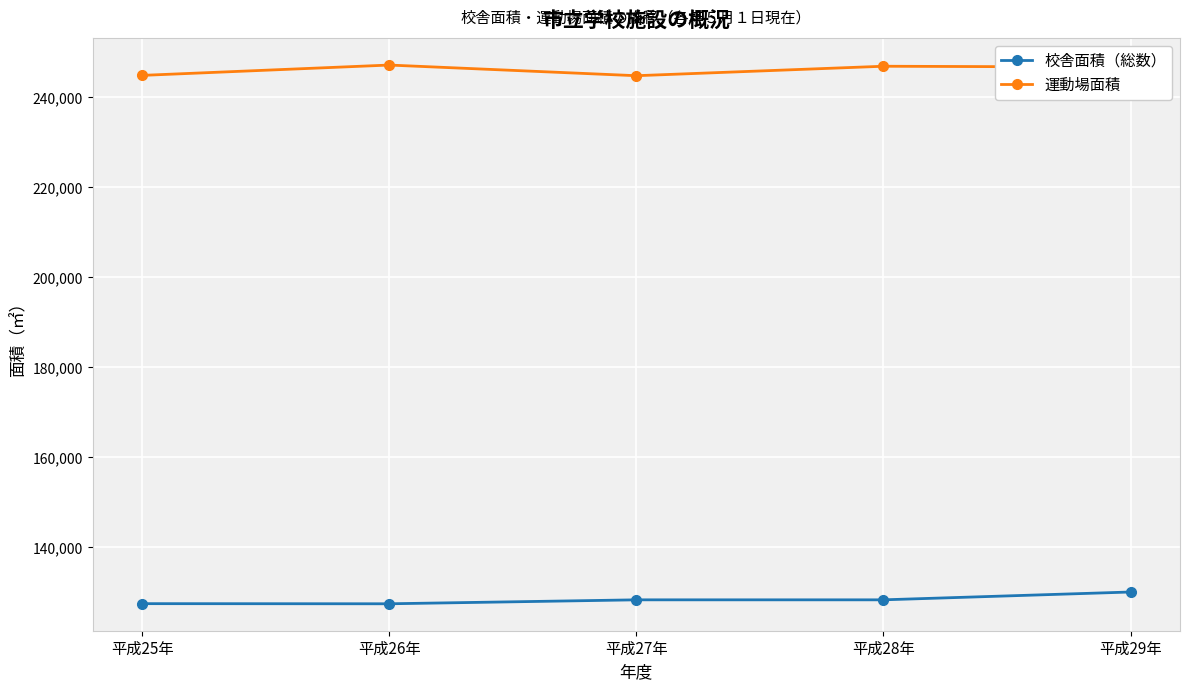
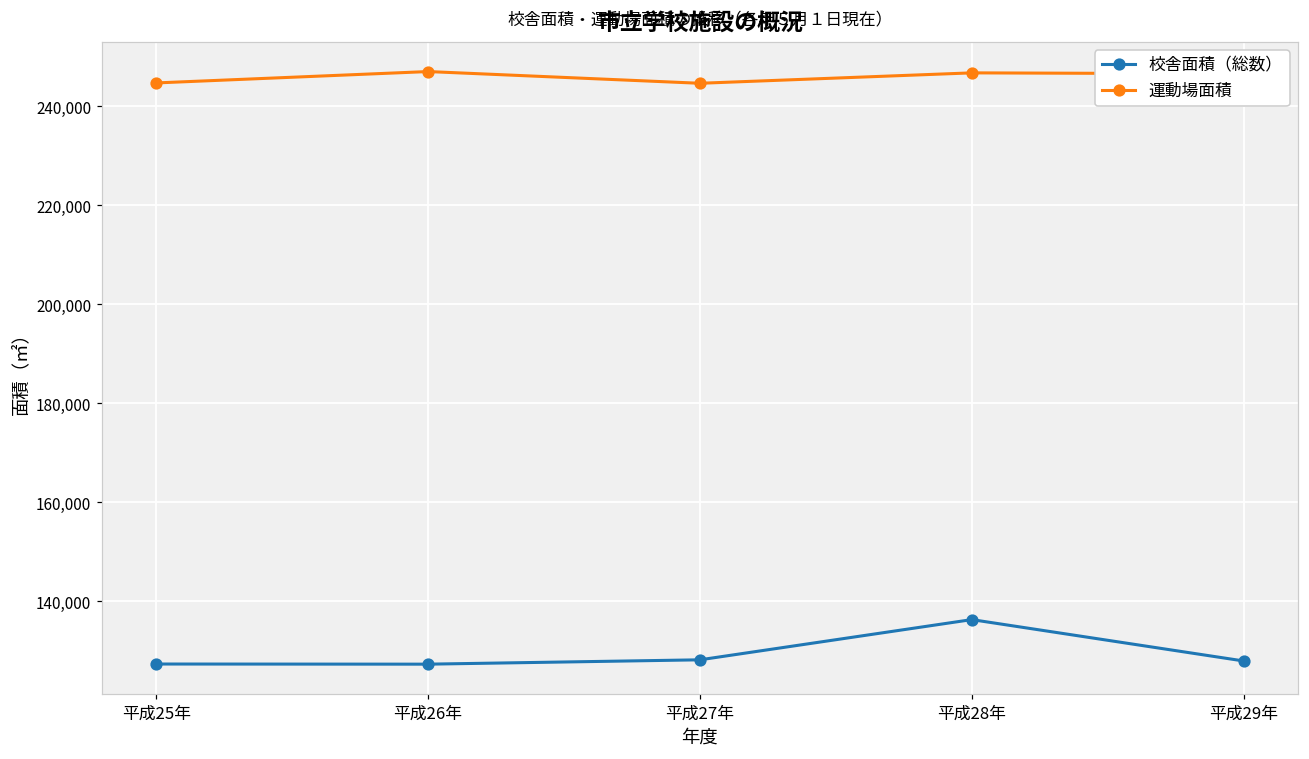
校舎面積（総数）, 平成28年: 128,000 -> 136,000
校舎面積（総数）, 平成29年: 130,000 -> 128,000
